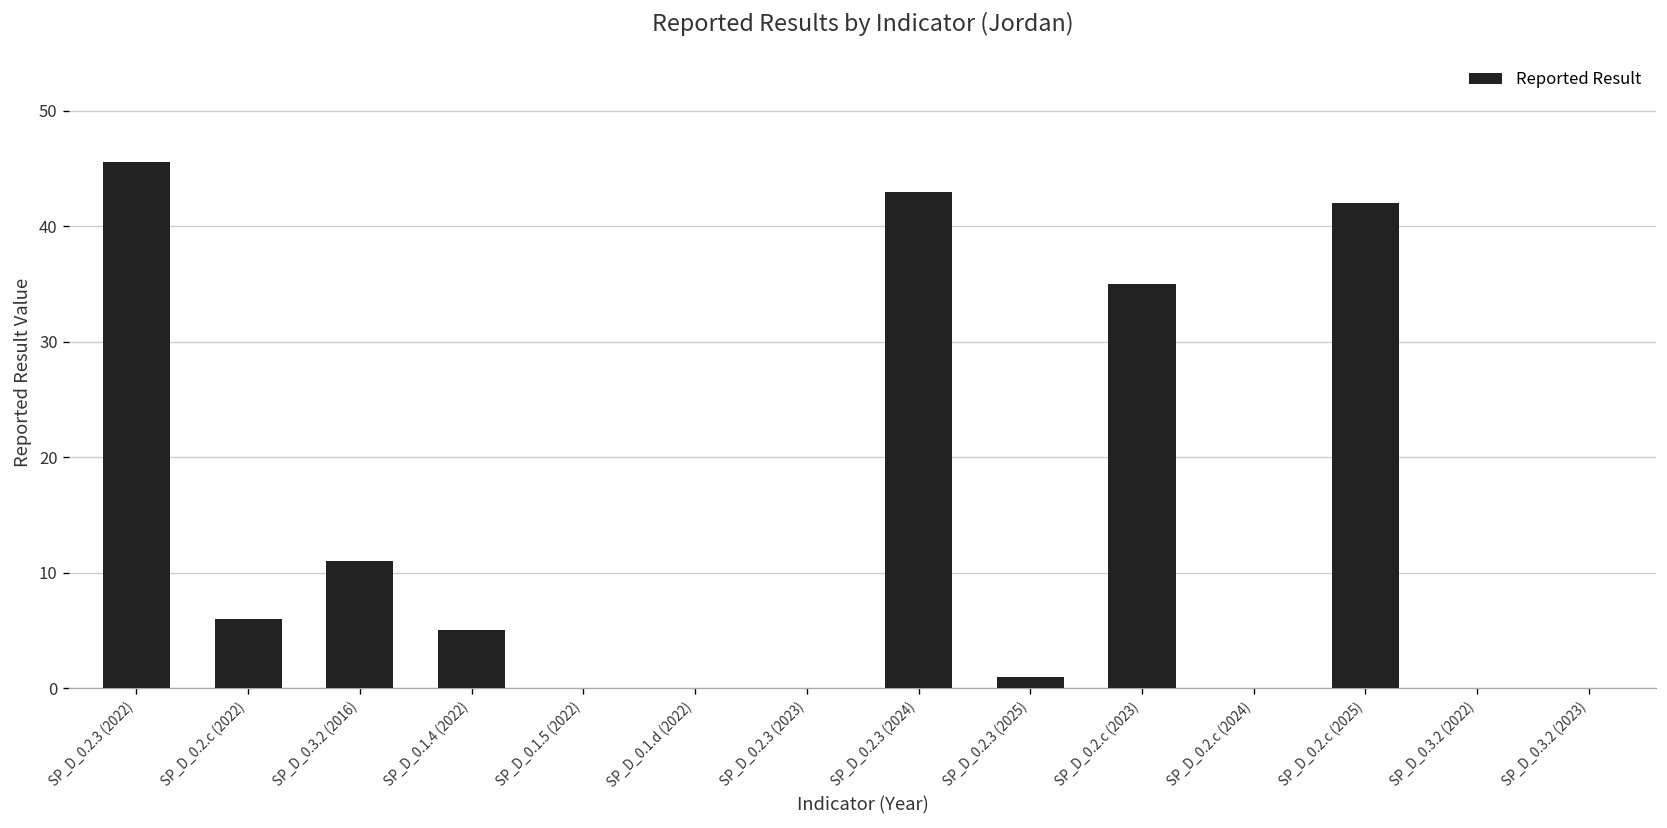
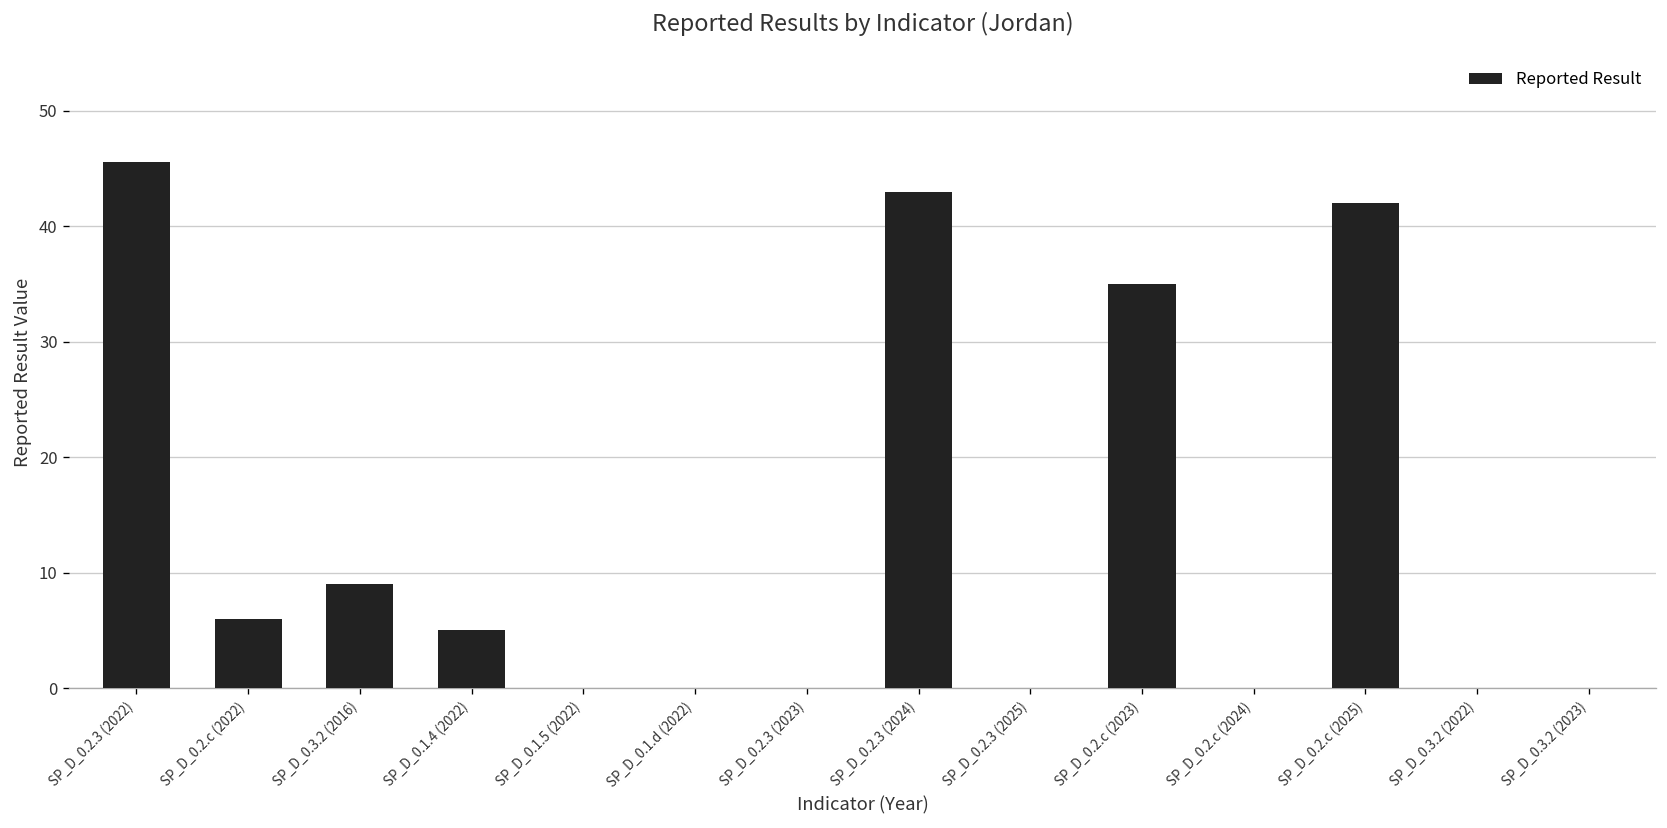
SP_D_0.3.2 (2016): 11 -> 9
SP_D_0.2.3 (2025): 1 -> 0
